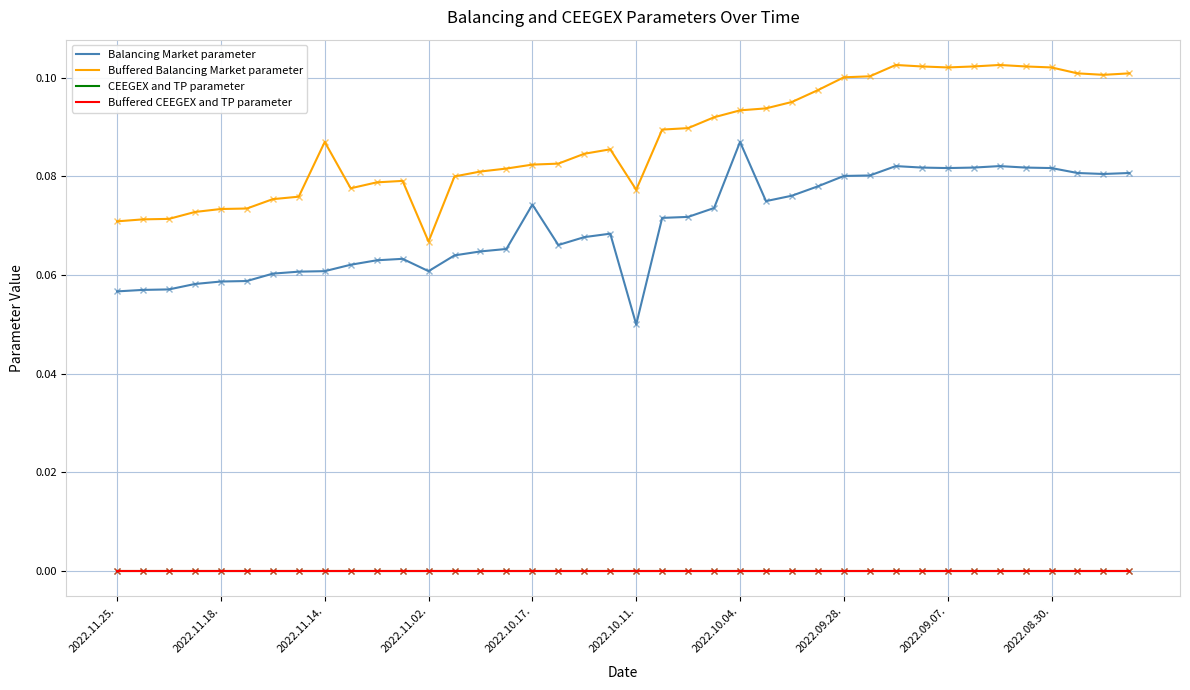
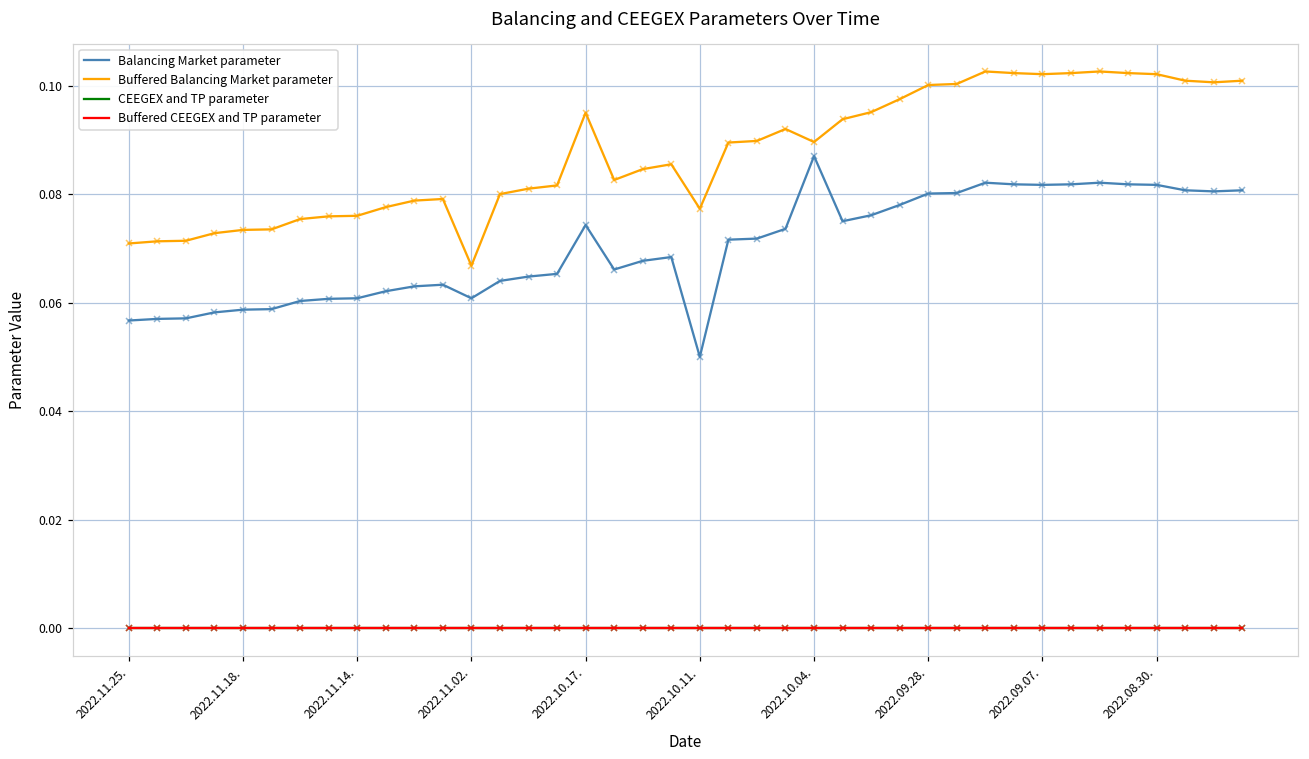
Buffered Balancing Market parameter, 2022.11.14.: 0.087 -> 0.076
Buffered Balancing Market parameter, 2022.10.17.: 0.082 -> 0.095
Buffered Balancing Market parameter, 2022.10.04.: 0.093 -> 0.090
